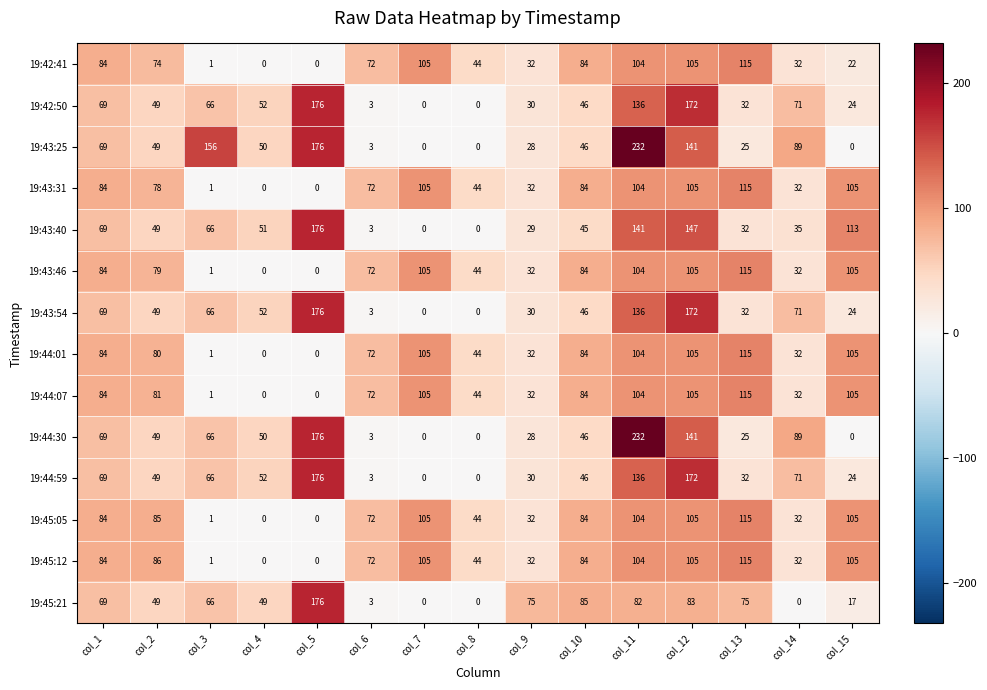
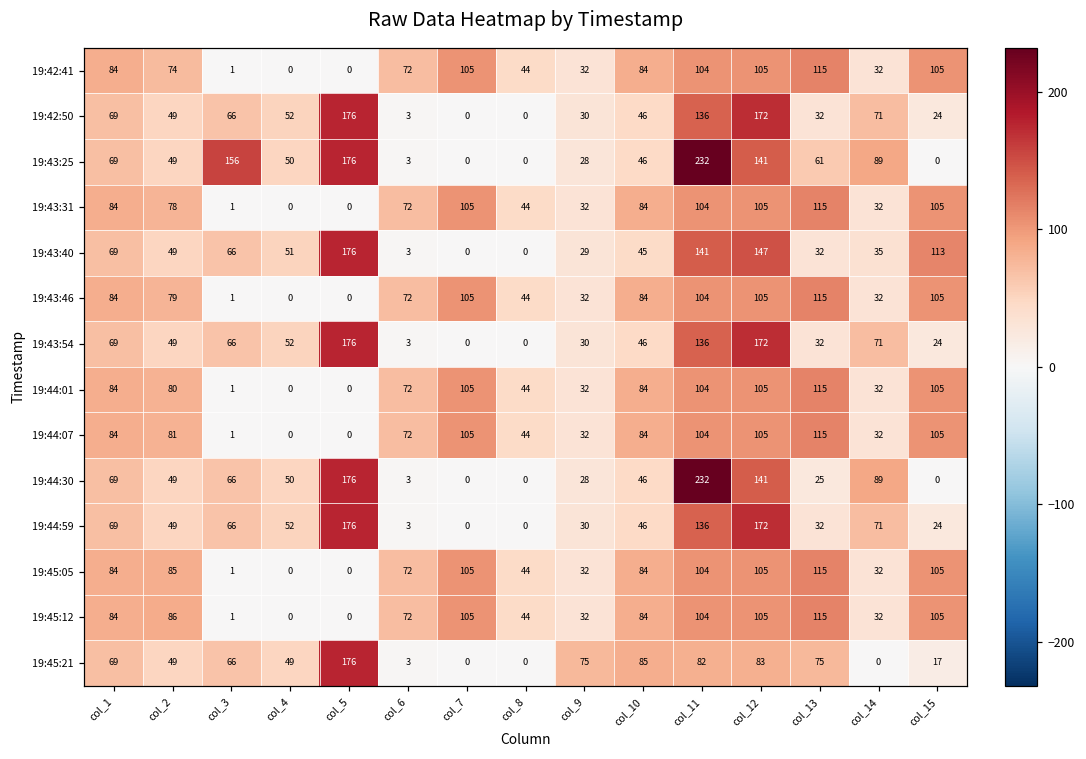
19:42:41, col_15: 22 -> 105
19:43:25, col_13: 25 -> 61
